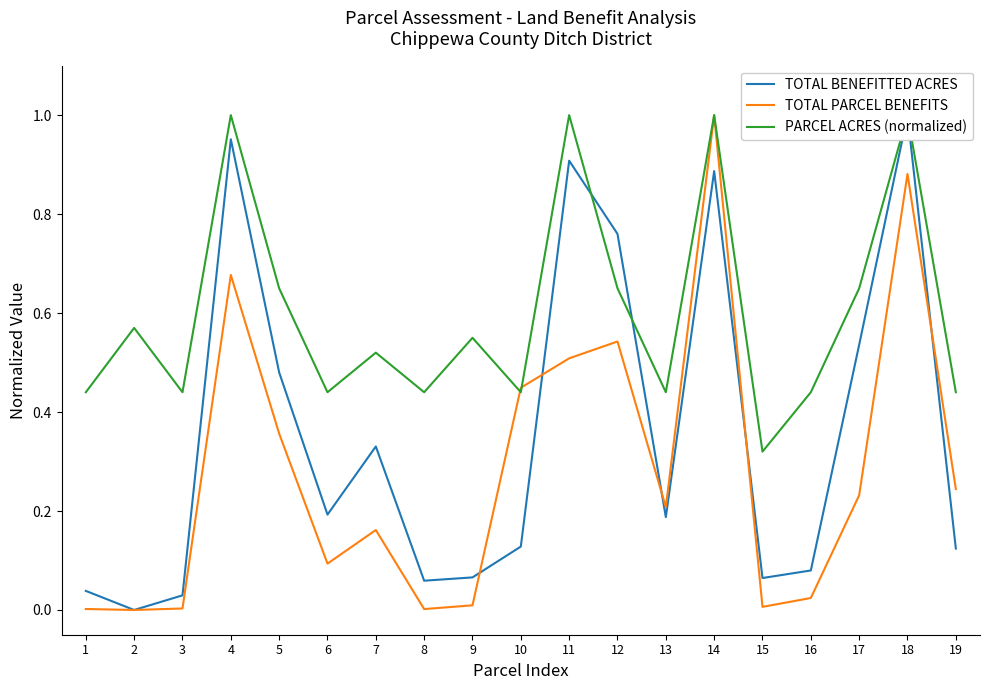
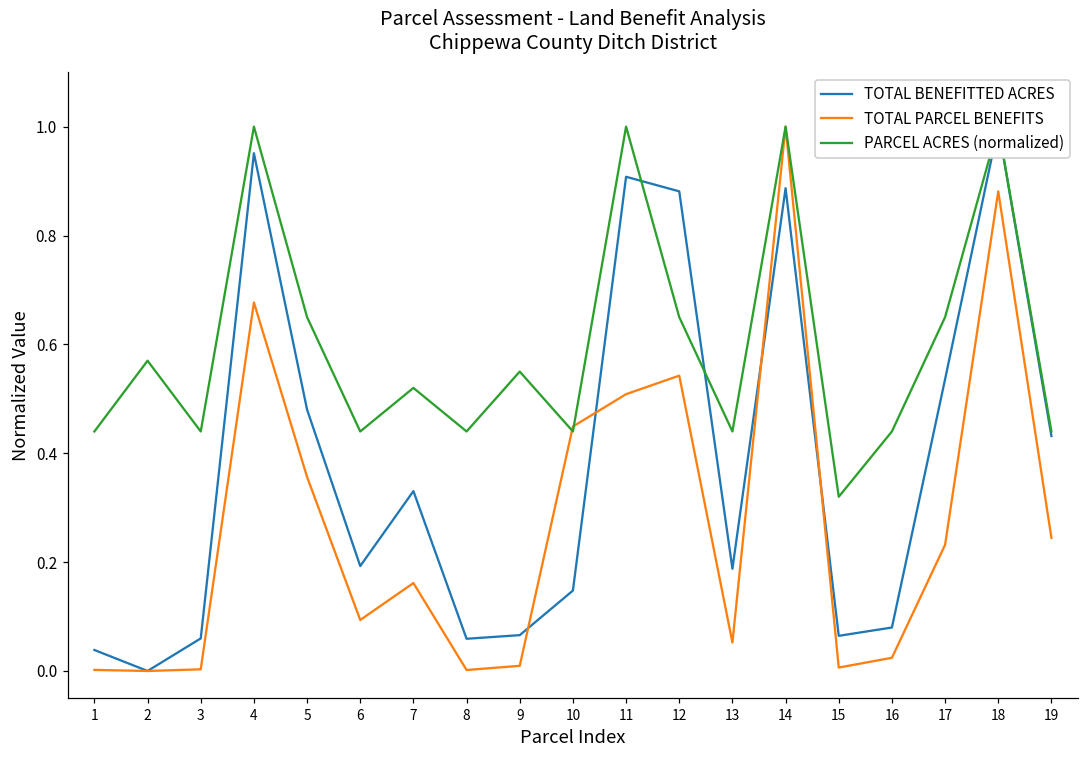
TOTAL BENEFITTED ACRES, 3: 0.03 -> 0.06
TOTAL BENEFITTED ACRES, 10: 0.13 -> 0.15
TOTAL BENEFITTED ACRES, 12: 0.76 -> 0.88
TOTAL PARCEL BENEFITS, 13: 0.21 -> 0.05
TOTAL BENEFITTED ACRES, 19: 0.12 -> 0.43
